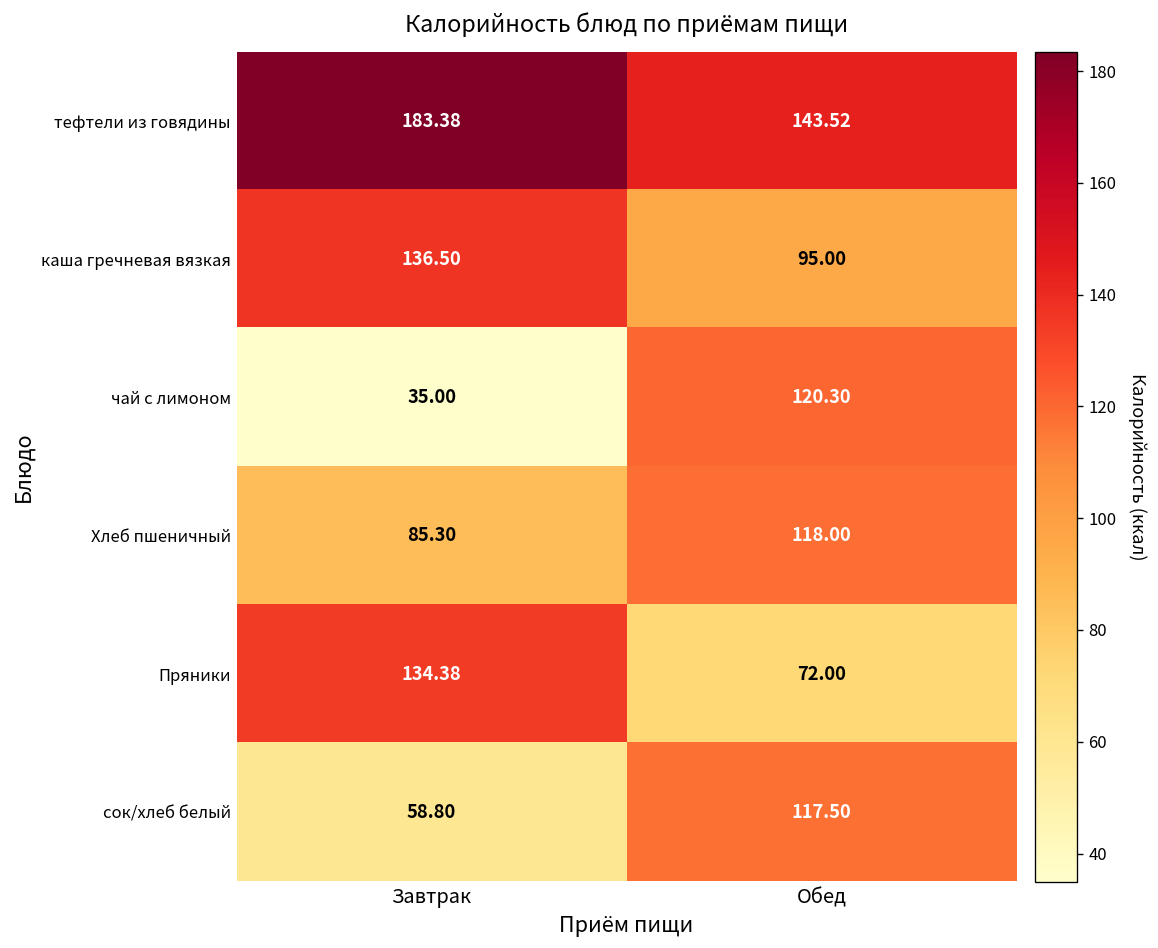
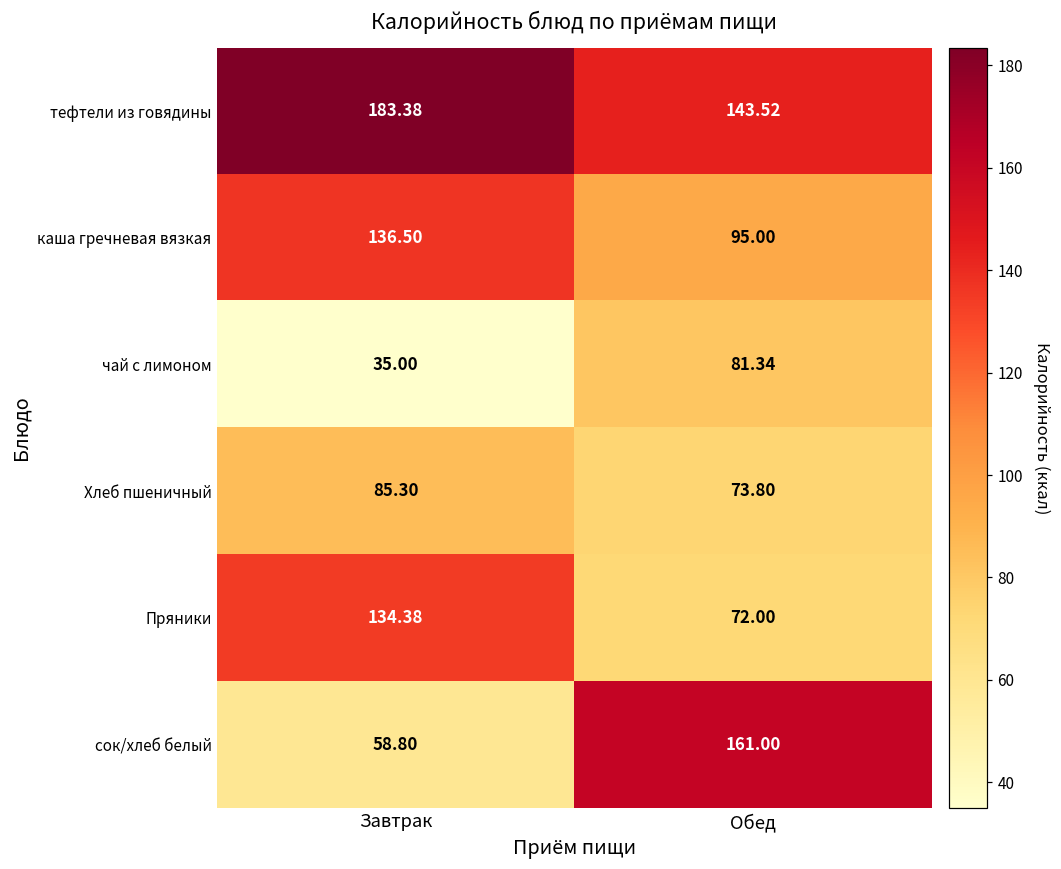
чай с лимоном, Обед: 120.30 -> 81.34
Хлеб пшеничный, Обед: 118.00 -> 73.80
сок/хлеб белый, Обед: 117.50 -> 161.00
